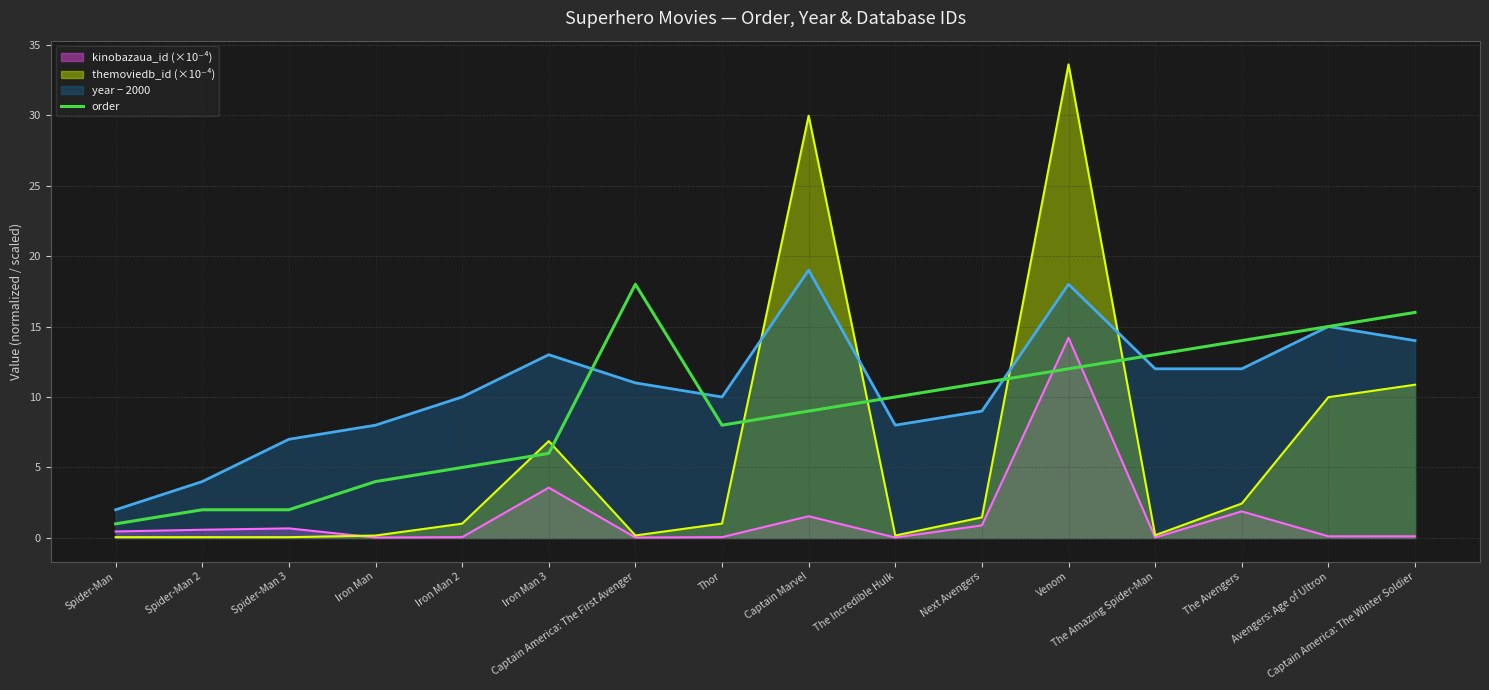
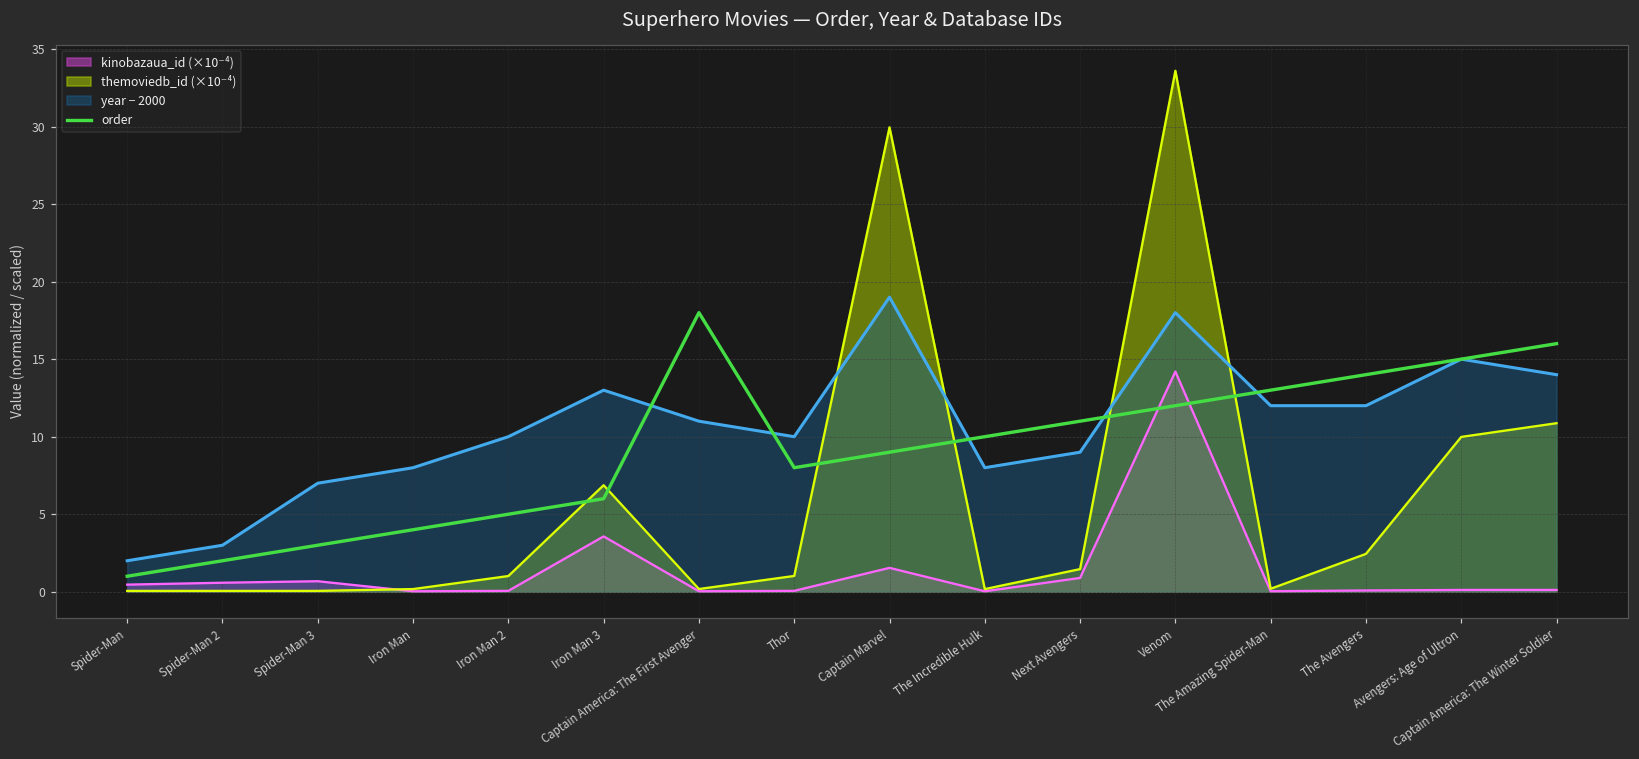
year − 2000, Spider-Man 2: 4.0 -> 3.0
order, Spider-Man 3: 2 -> 3
kinobazaua_id (×10⁻⁴), The Avengers: 1.9 -> 0.1
